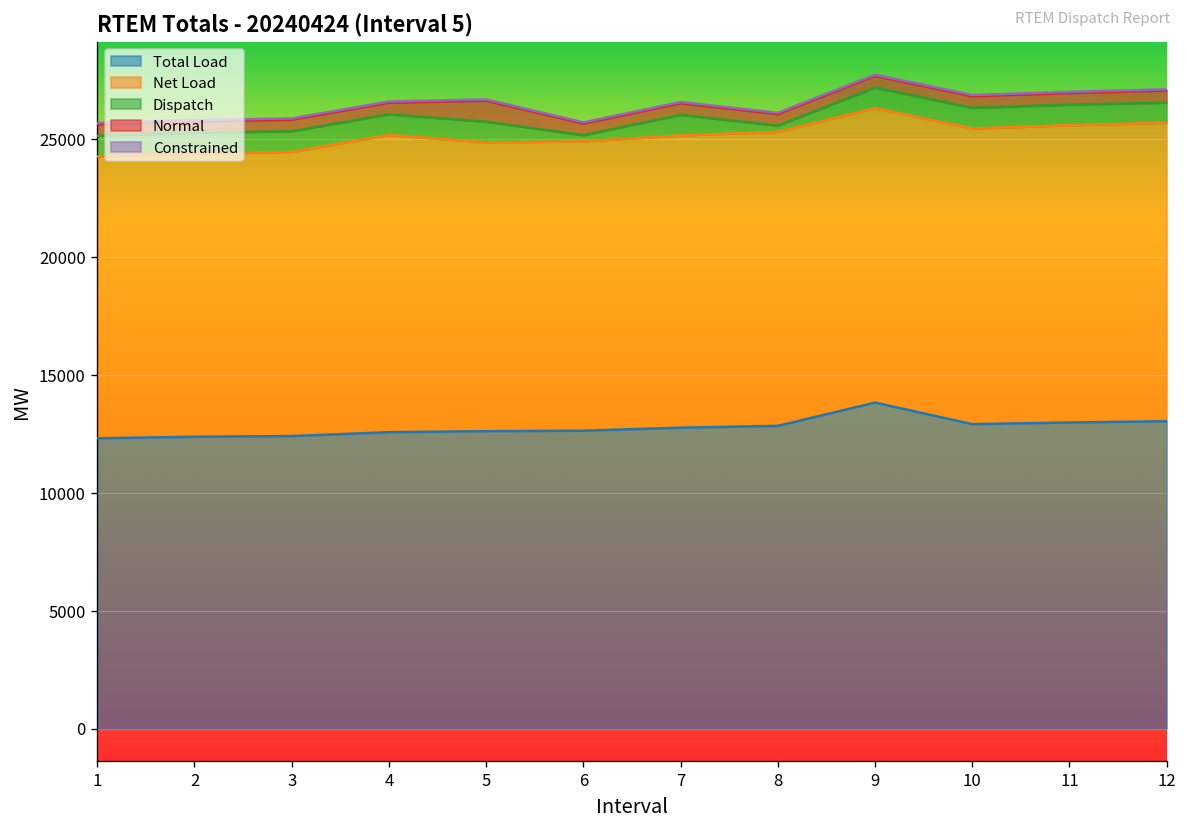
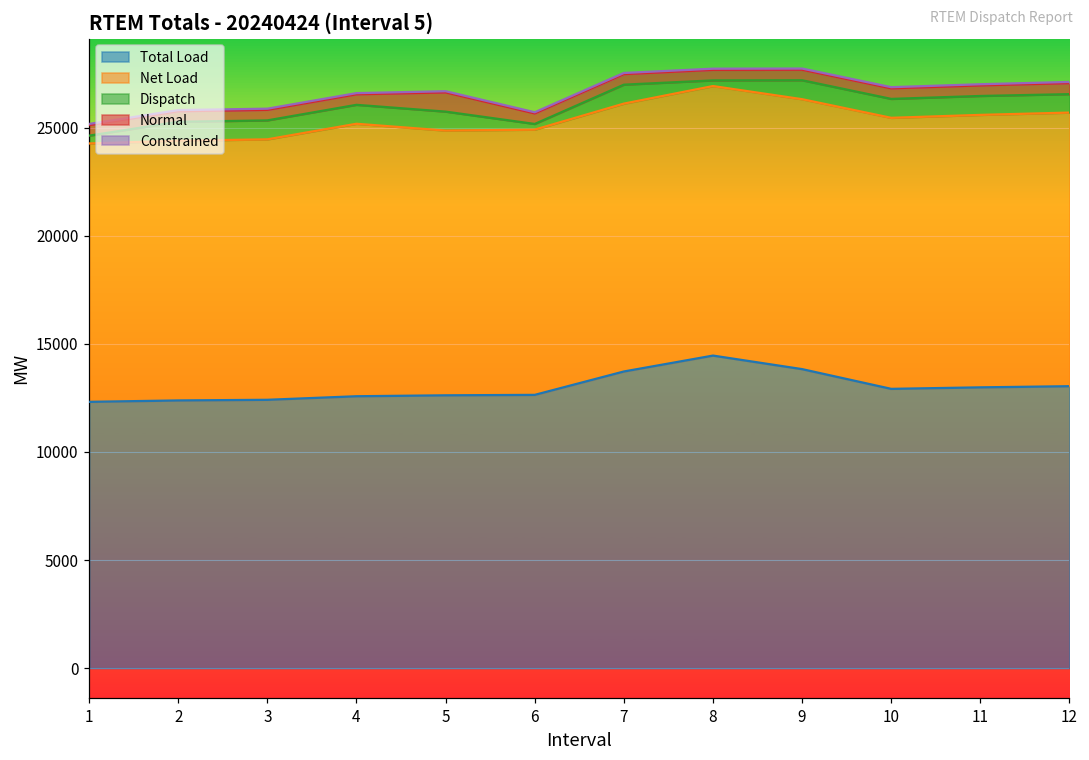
Dispatch, 1: 900 -> 400
Total Load, 7: 12800 -> 13700
Total Load, 8: 12800 -> 14500
